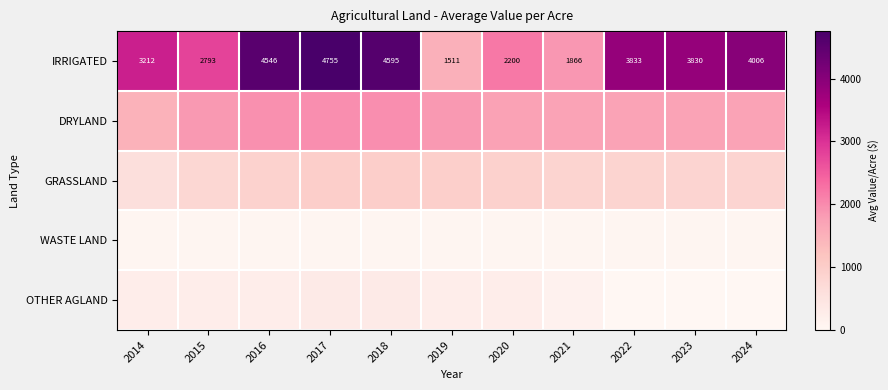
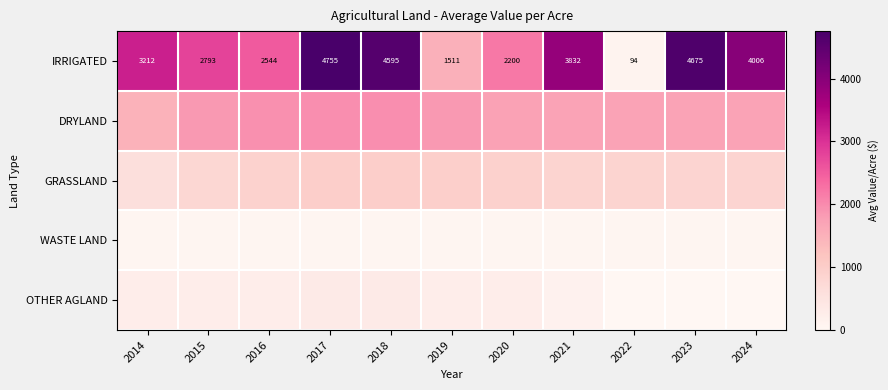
IRRIGATED, 2016: 4546 -> 2544
IRRIGATED, 2021: 1866 -> 3832
IRRIGATED, 2022: 3833 -> 94
IRRIGATED, 2023: 3830 -> 4675
